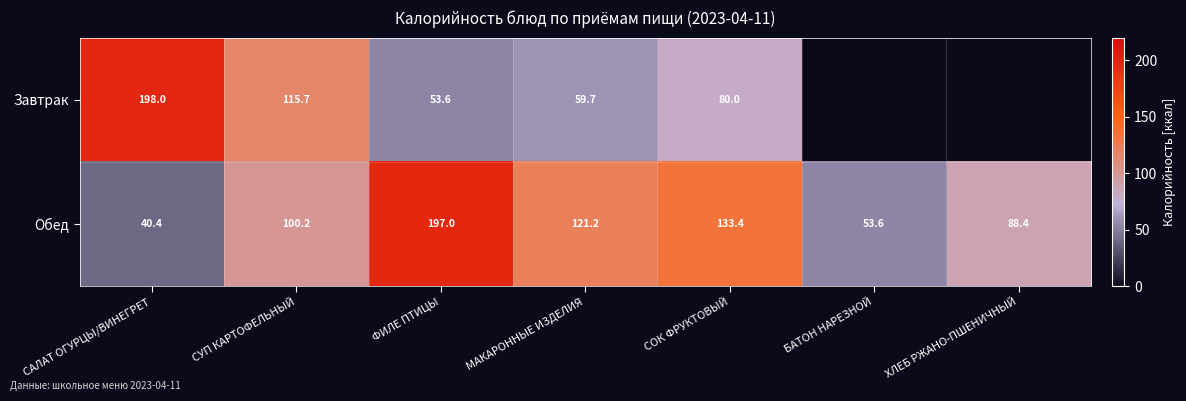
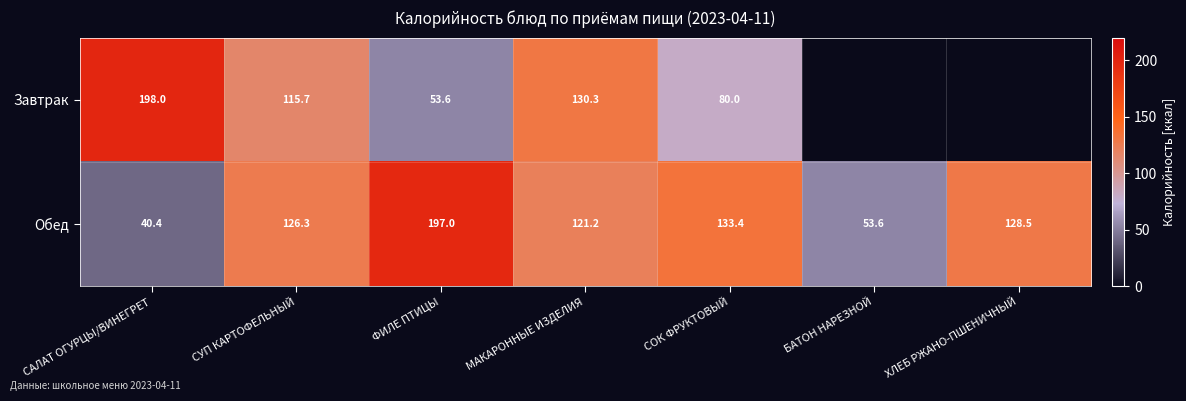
Завтрак, МАКАРОННЫЕ ИЗДЕЛИЯ: 59.7 -> 130.3
Обед, СУП КАРТОФЕЛЬНЫЙ: 100.2 -> 126.3
Обед, ХЛЕБ РЖАНО-ПШЕНИЧНЫЙ: 88.4 -> 128.5
